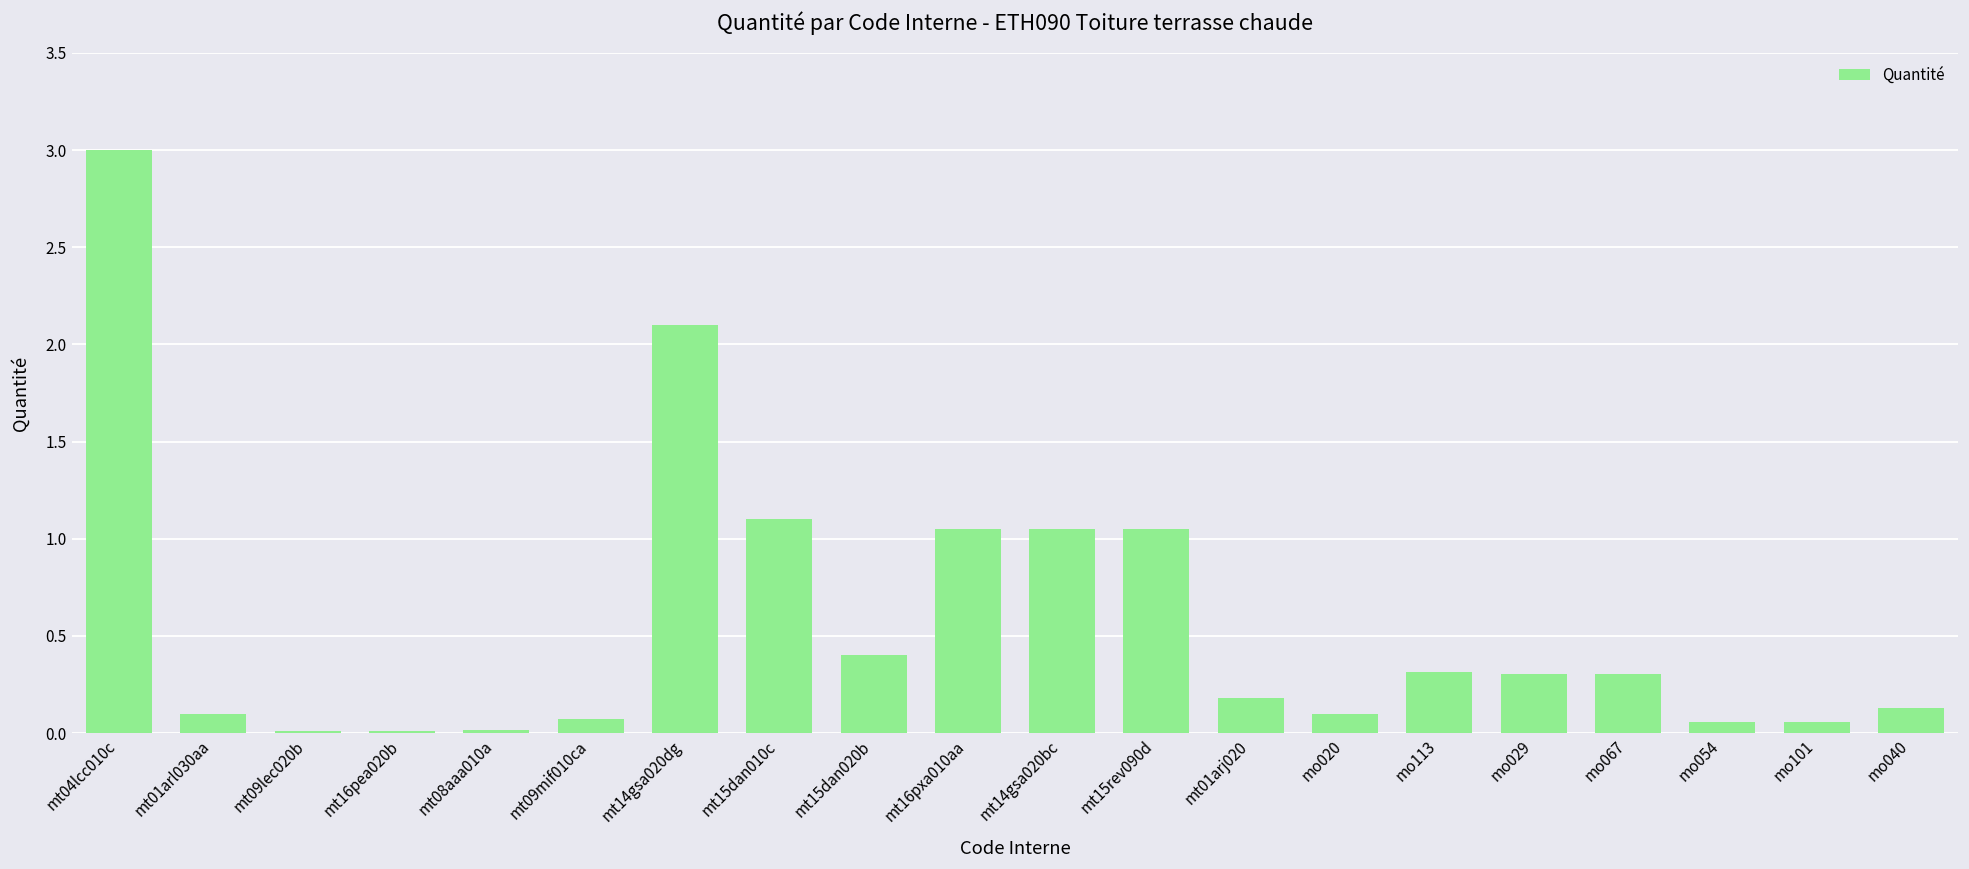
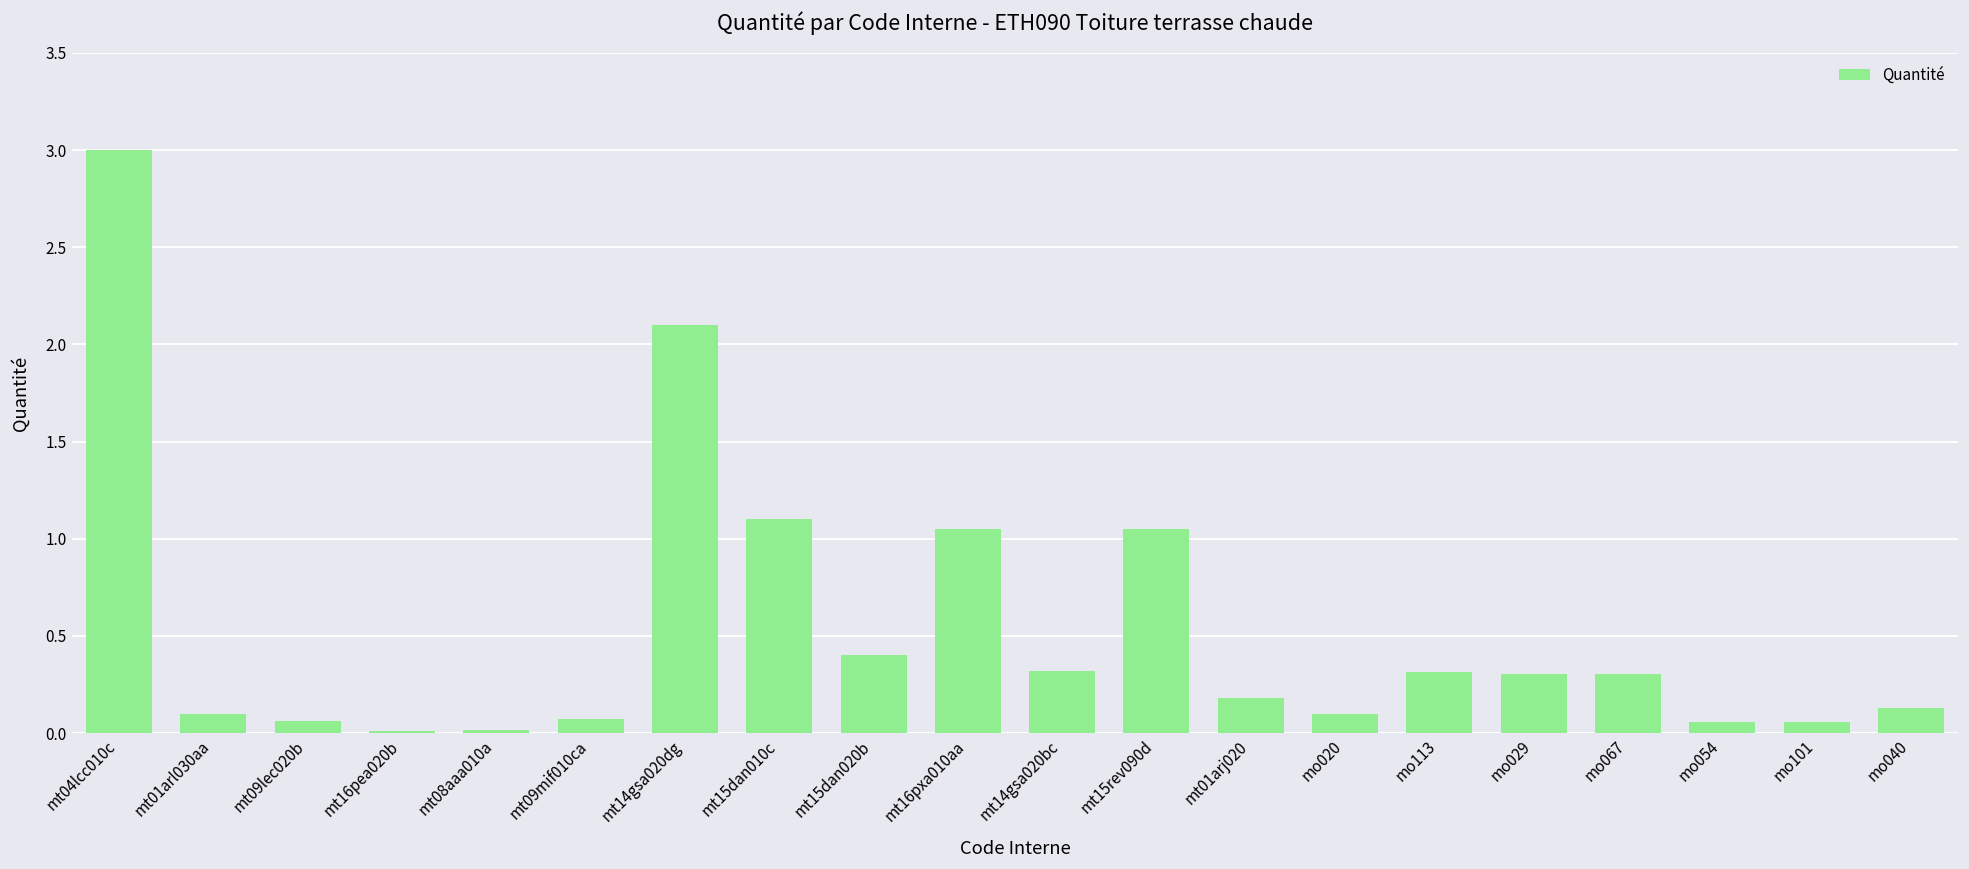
mt09lec020b: 0.01 -> 0.06
mt14gsa020bc: 1.05 -> 0.32
